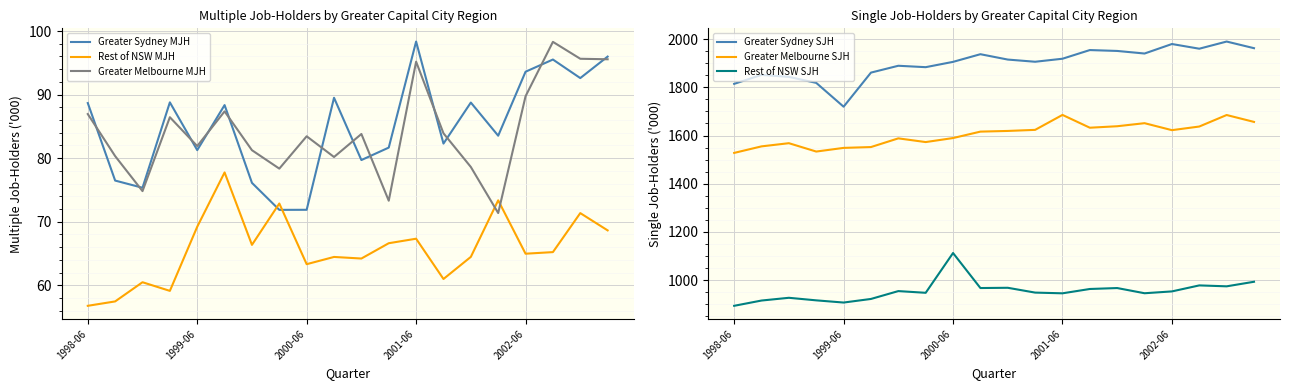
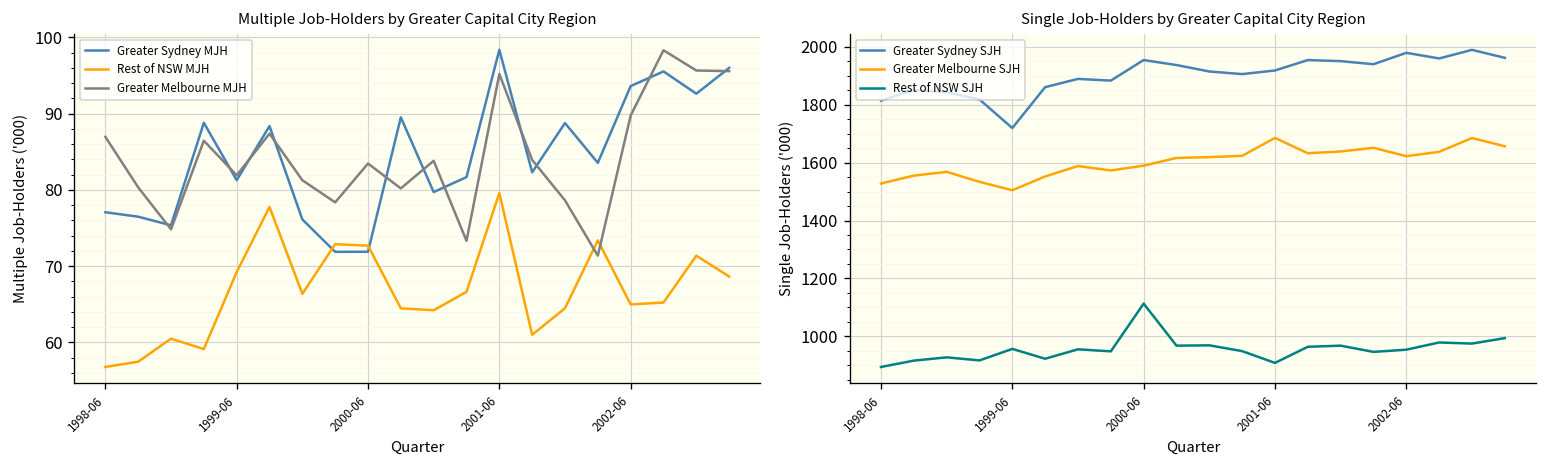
Multiple Job-Holders by Greater Capital City Region, Greater Sydney MJH, 1998-06: 89 -> 77
Multiple Job-Holders by Greater Capital City Region, Rest of NSW MJH, 2000-06: 63 -> 73
Multiple Job-Holders by Greater Capital City Region, Rest of NSW MJH, 2001-06: 67 -> 80
Single Job-Holders by Greater Capital City Region, Greater Melbourne SJH, 1999-06: 1550 -> 1500
Single Job-Holders by Greater Capital City Region, Rest of NSW SJH, 1999-06: 910 -> 960
Single Job-Holders by Greater Capital City Region, Greater Sydney SJH, 2000-06: 1910 -> 1950
Single Job-Holders by Greater Capital City Region, Rest of NSW SJH, 2001-06: 950 -> 910
